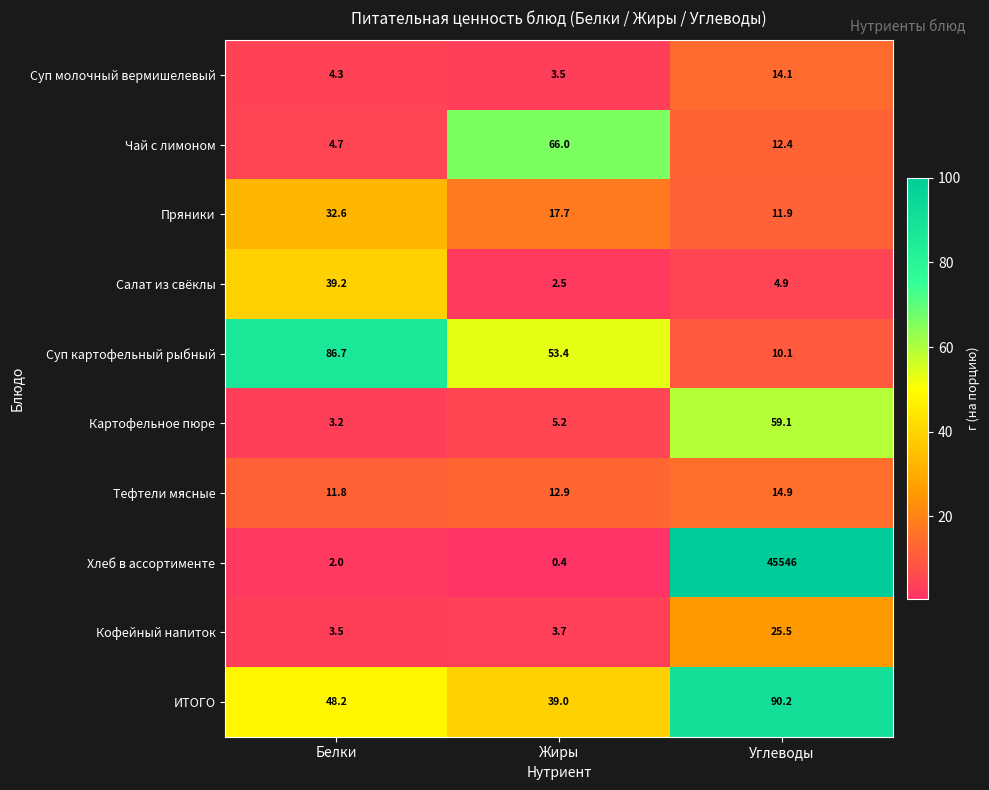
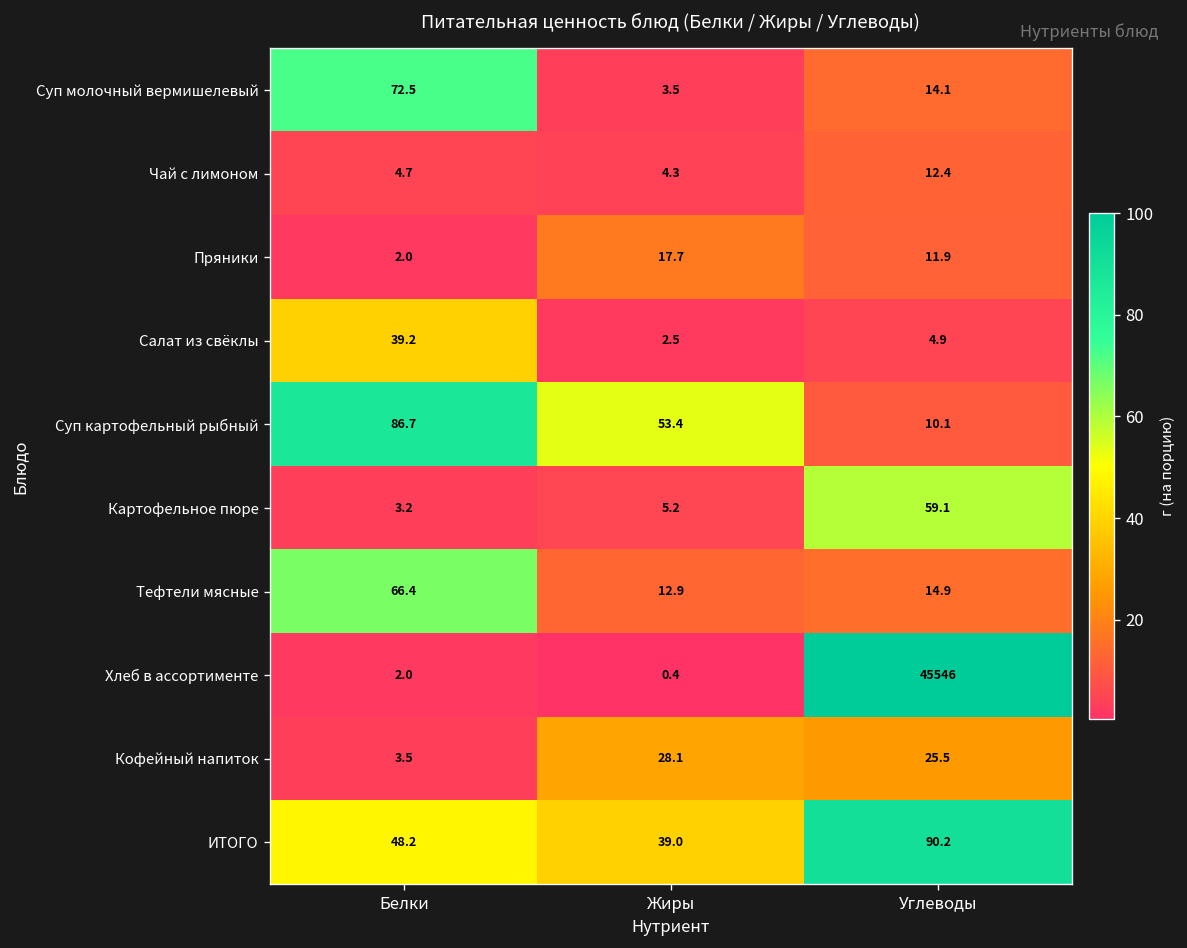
Суп молочный вермишелевый, Белки: 4.3 -> 72.5
Чай с лимоном, Жиры: 66.0 -> 4.3
Пряники, Белки: 32.6 -> 2.0
Тефтели мясные, Белки: 11.8 -> 66.4
Кофейный напиток, Жиры: 3.7 -> 28.1
